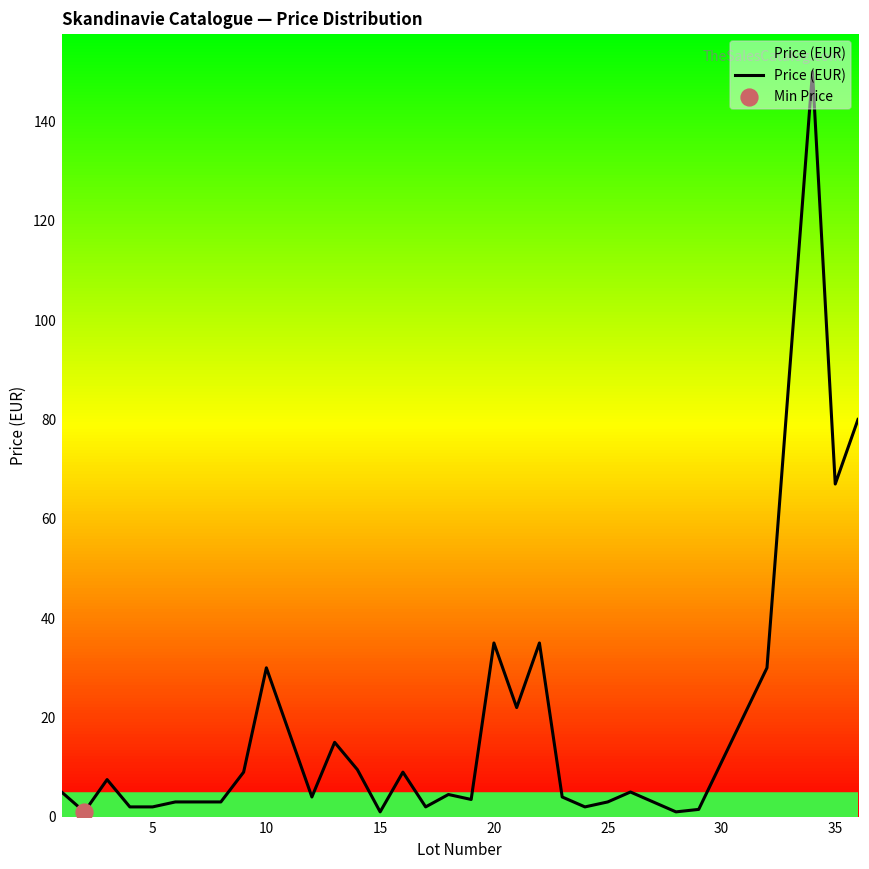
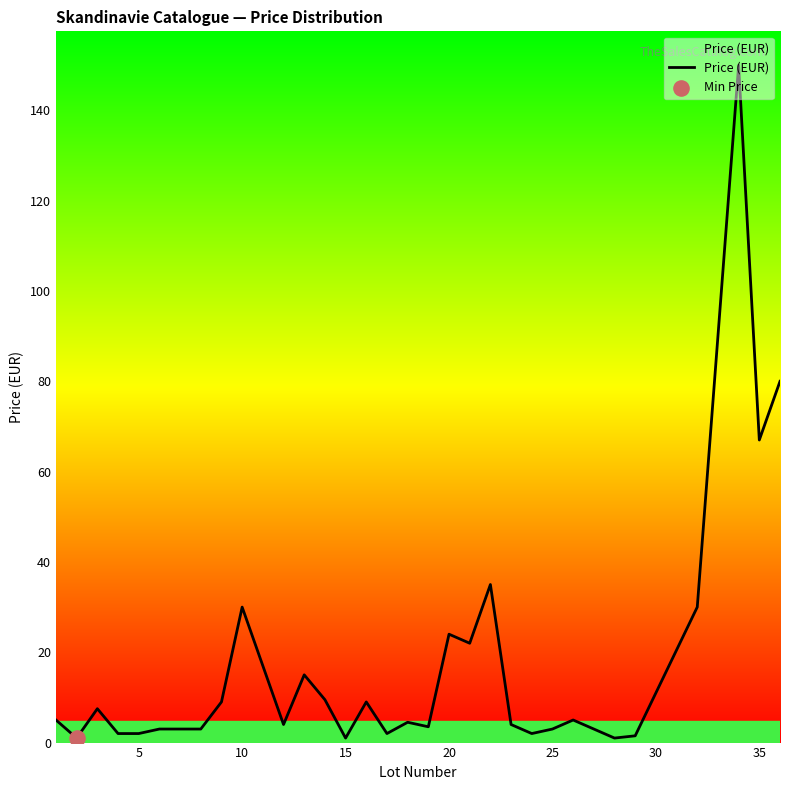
Price (EUR), 20: 35 -> 24
